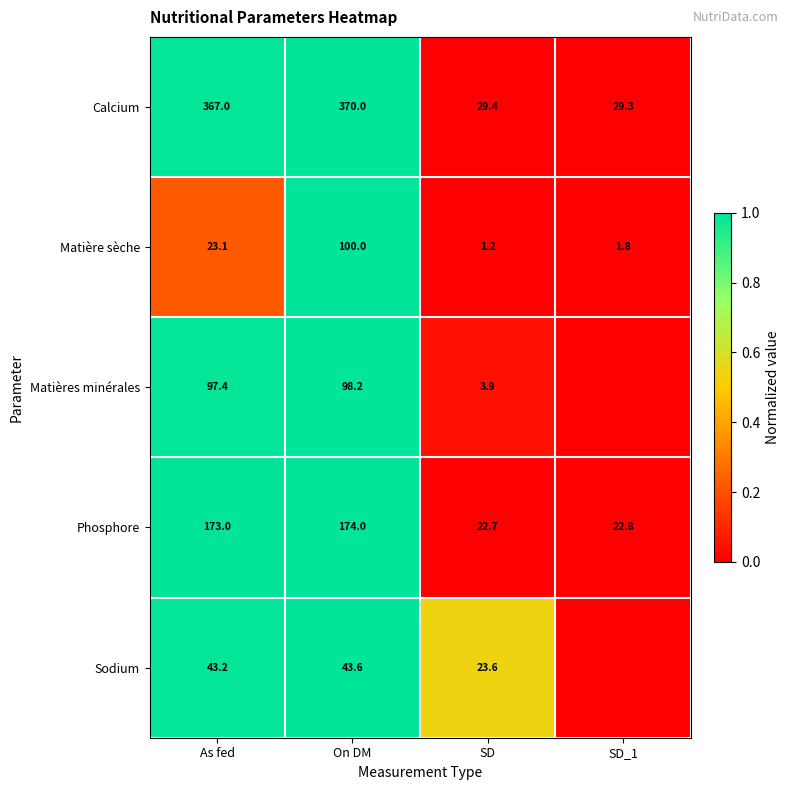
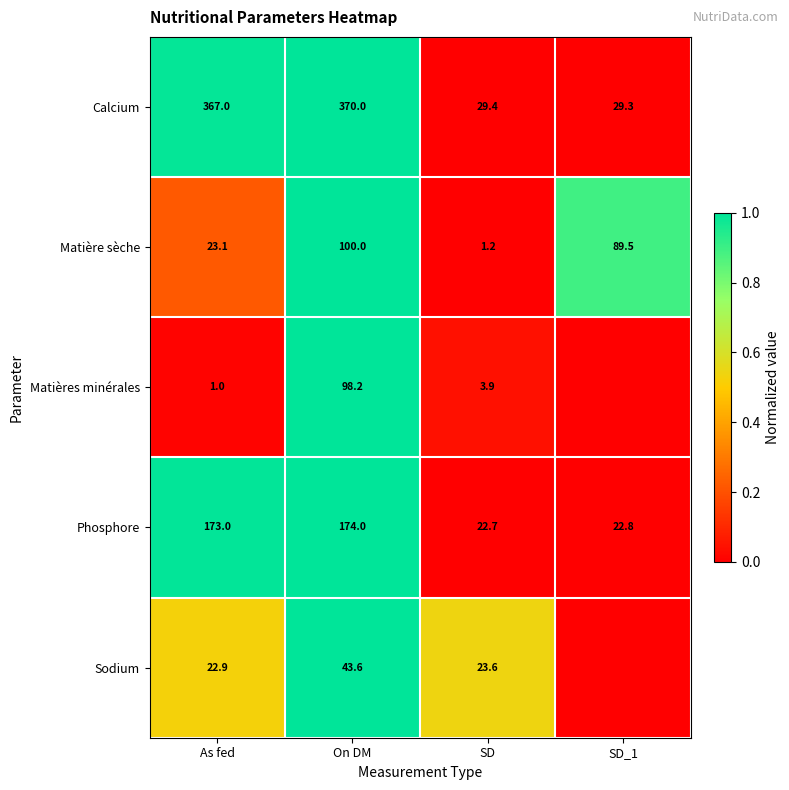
Matière sèche, SD_1: 1.8 -> 89.5
Matières minérales, As fed: 97.4 -> 1.0
Sodium, As fed: 43.2 -> 22.9
